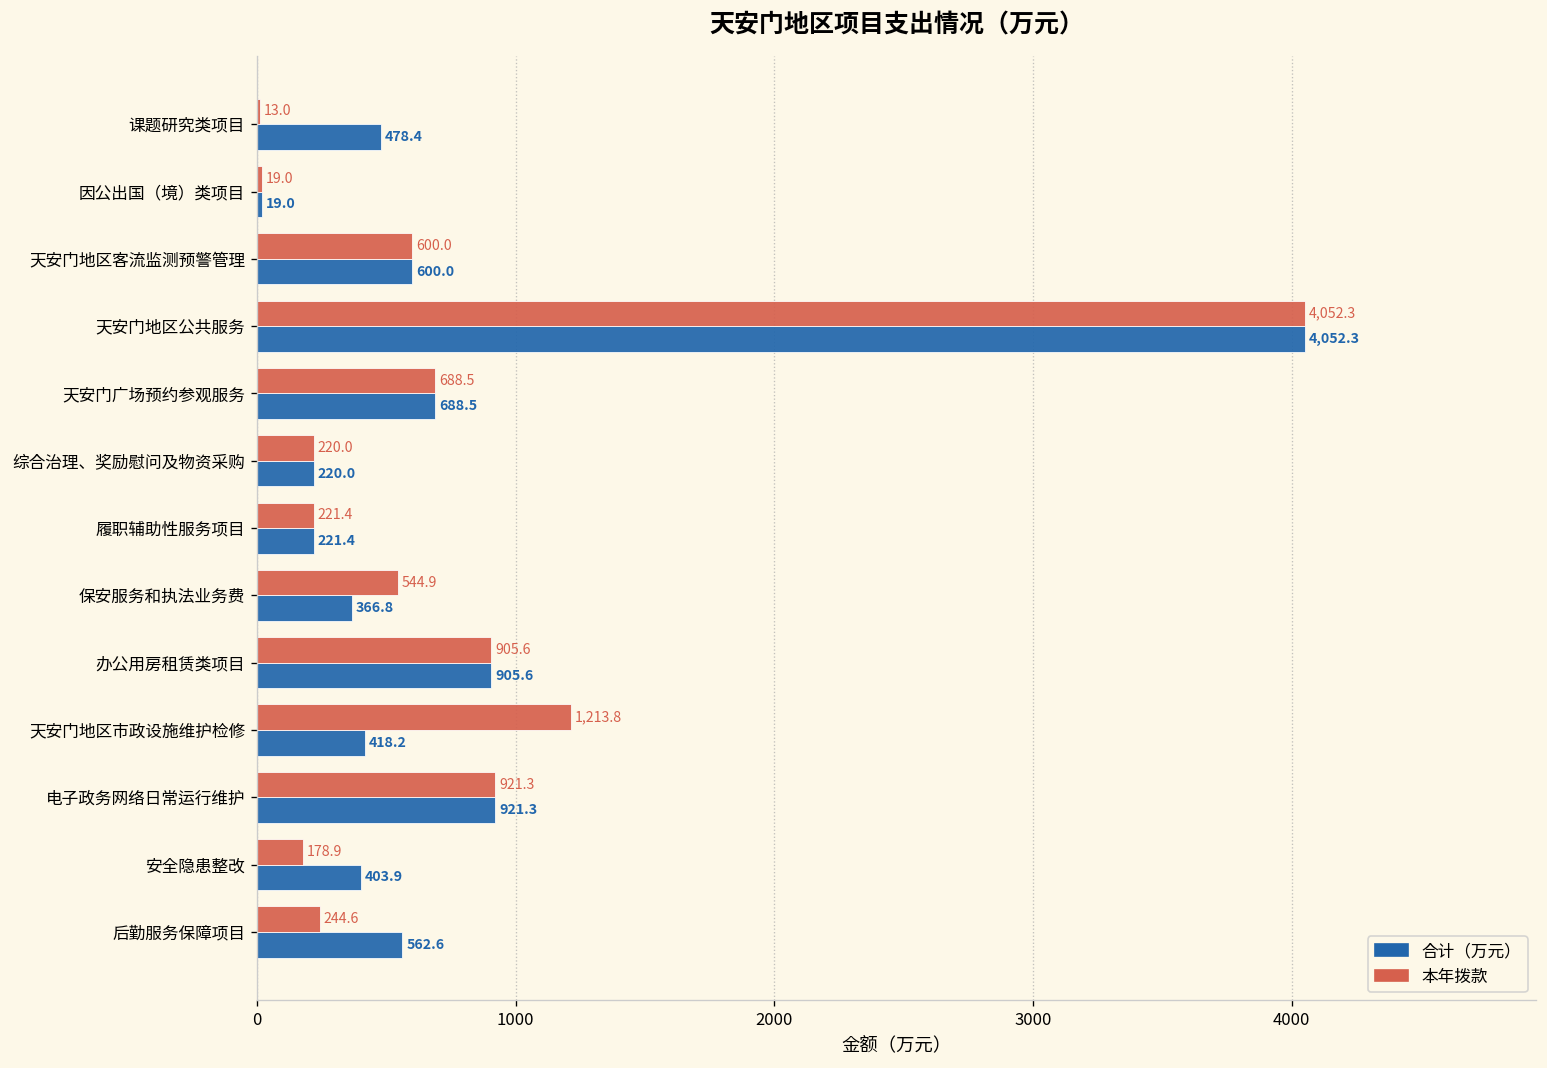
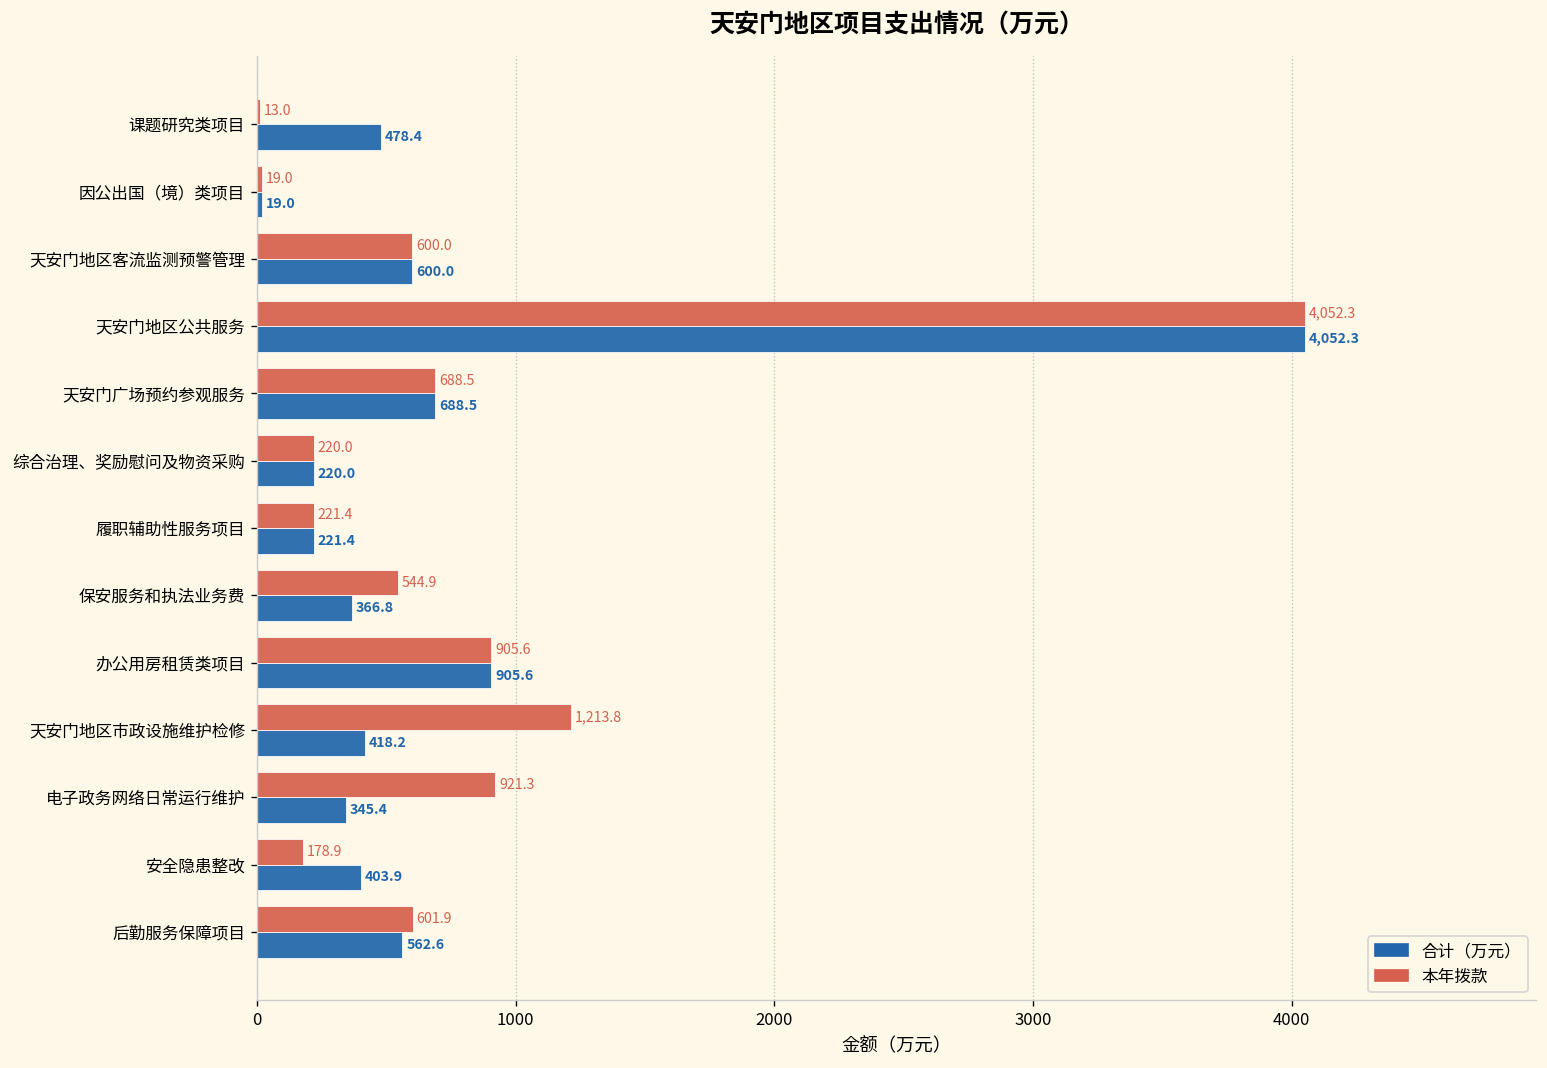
合计（万元）, 电子政务网络日常运行维护: 921.3 -> 345.4
本年拨款, 后勤服务保障项目: 244.6 -> 601.9
